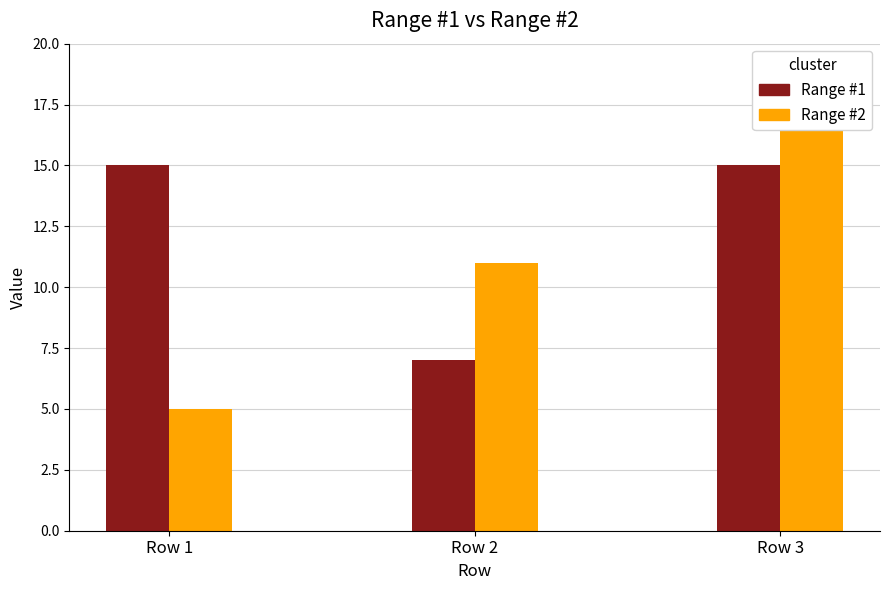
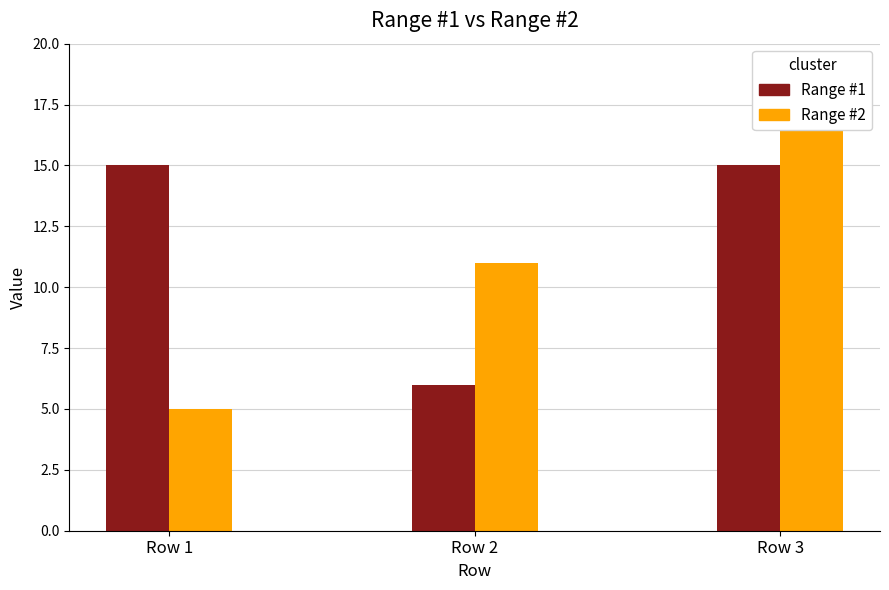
Range #1, Row 2: 7 -> 6
